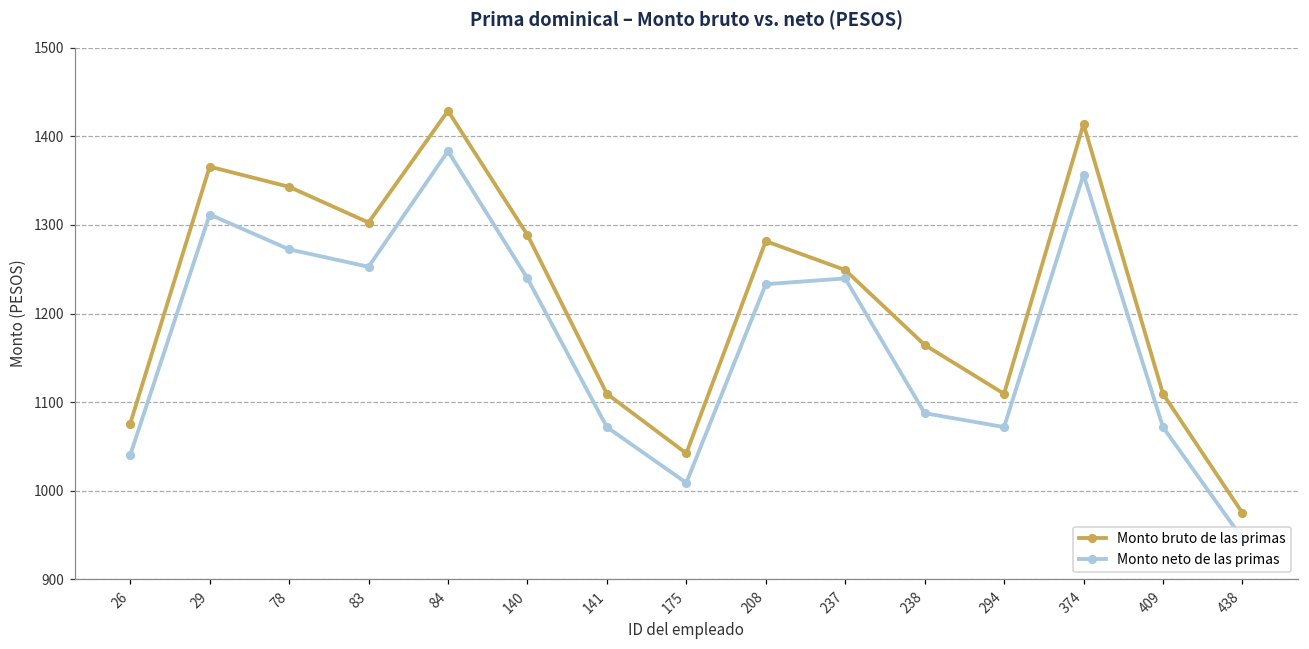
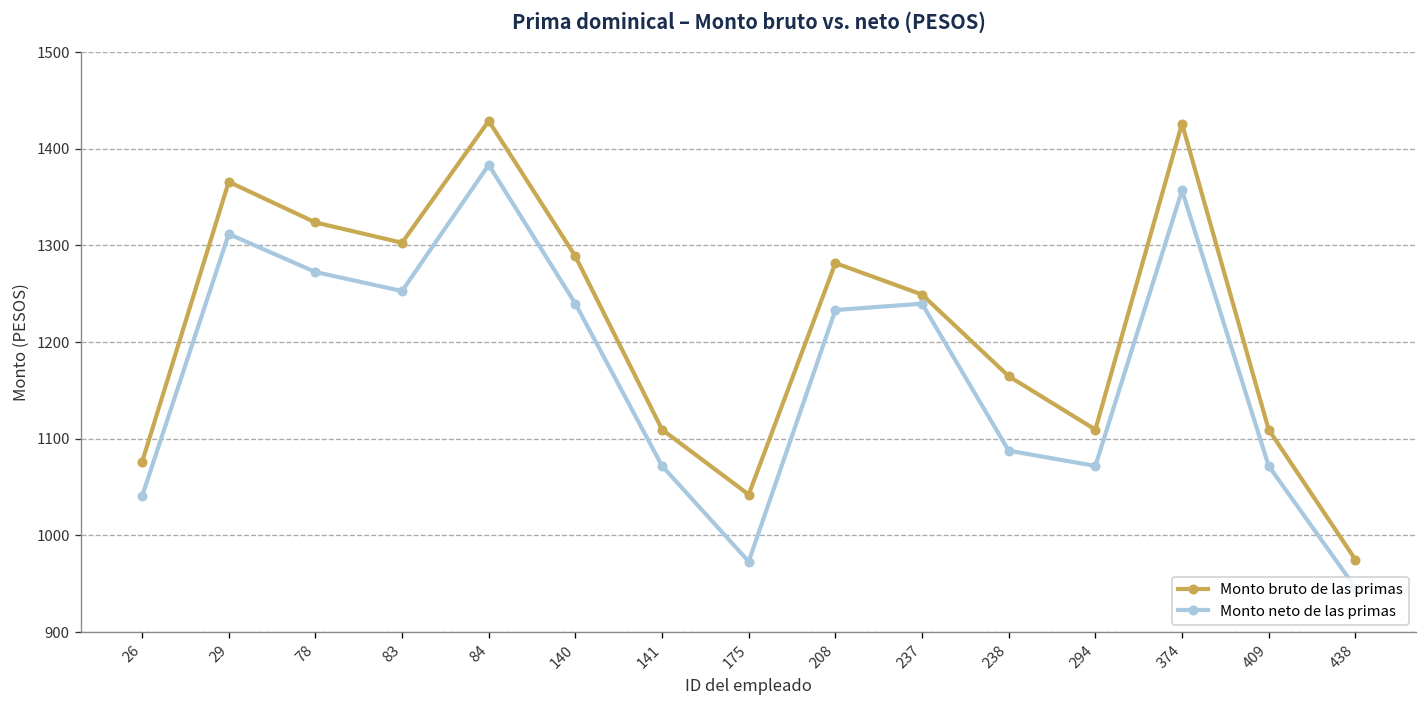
Monto bruto de las primas, 78: 1340 -> 1320
Monto neto de las primas, 175: 1010 -> 970
Monto bruto de las primas, 374: 1410 -> 1430
